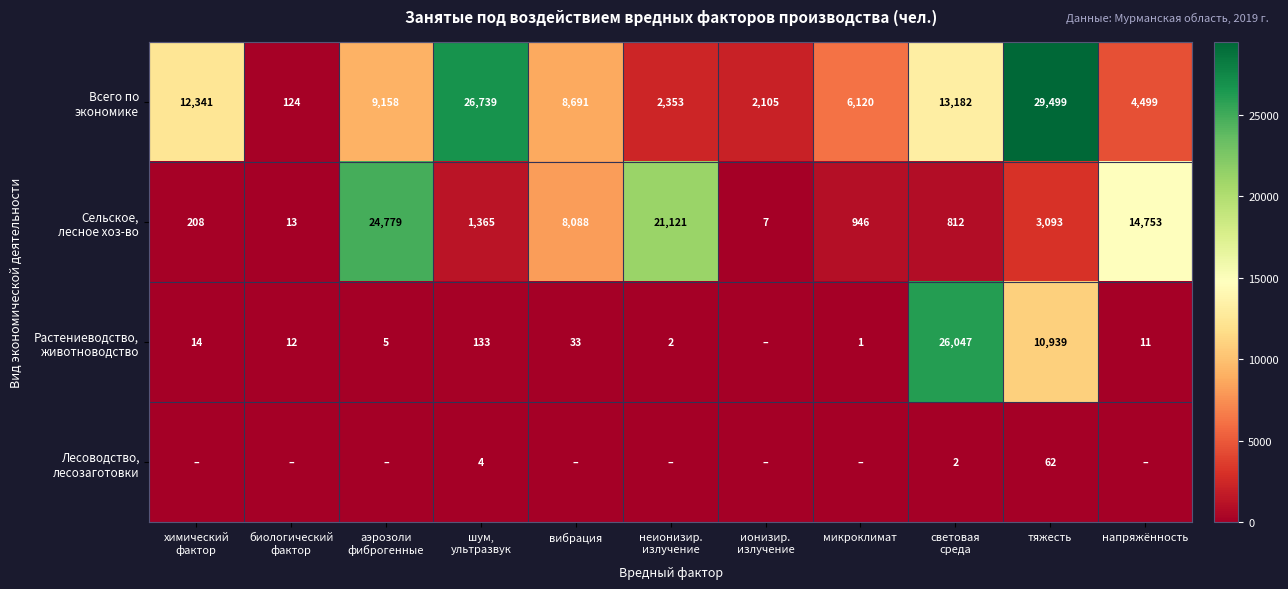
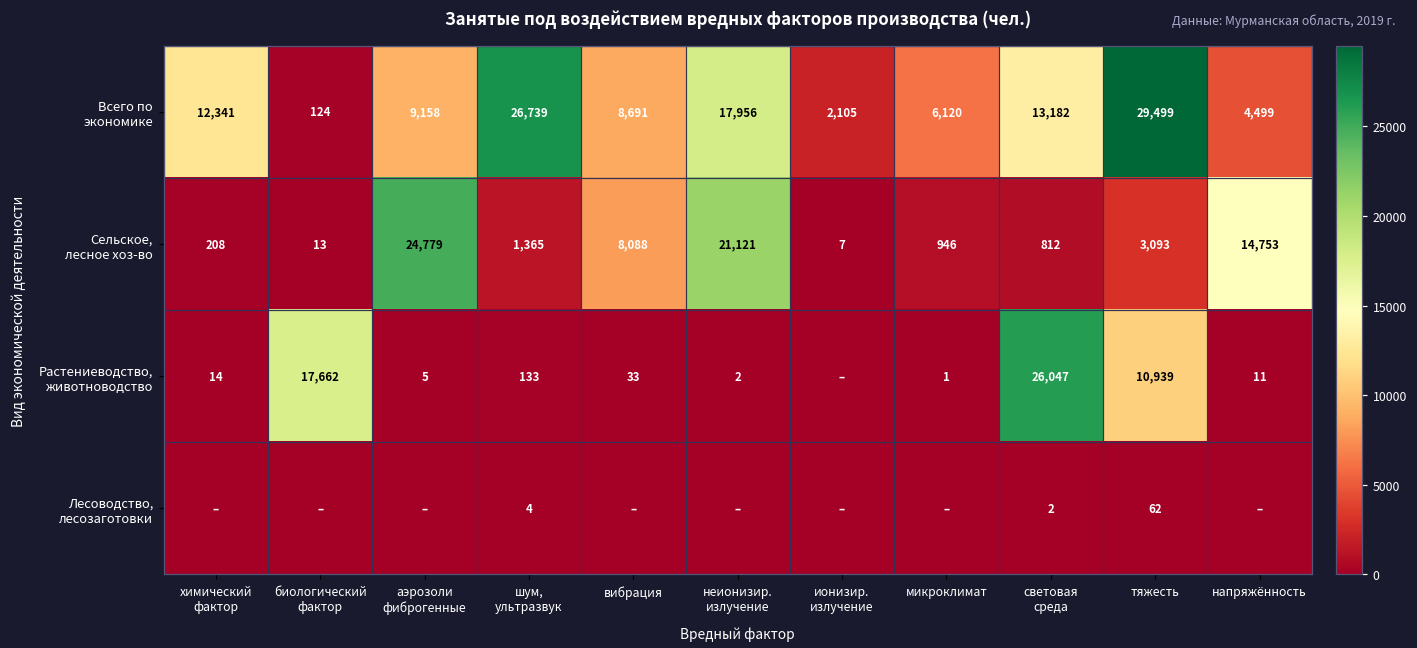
Всего по экономике, неионизир. излучение: 2,353 -> 17,956
Растениеводство, животноводство, биологический фактор: 12 -> 17,662
